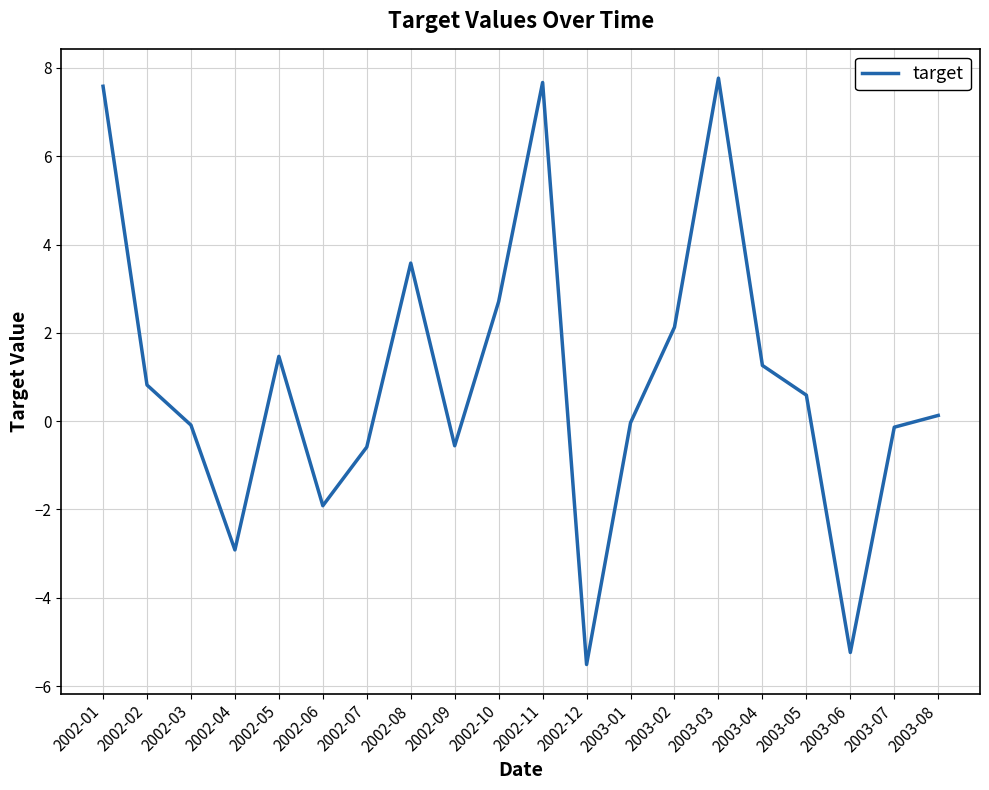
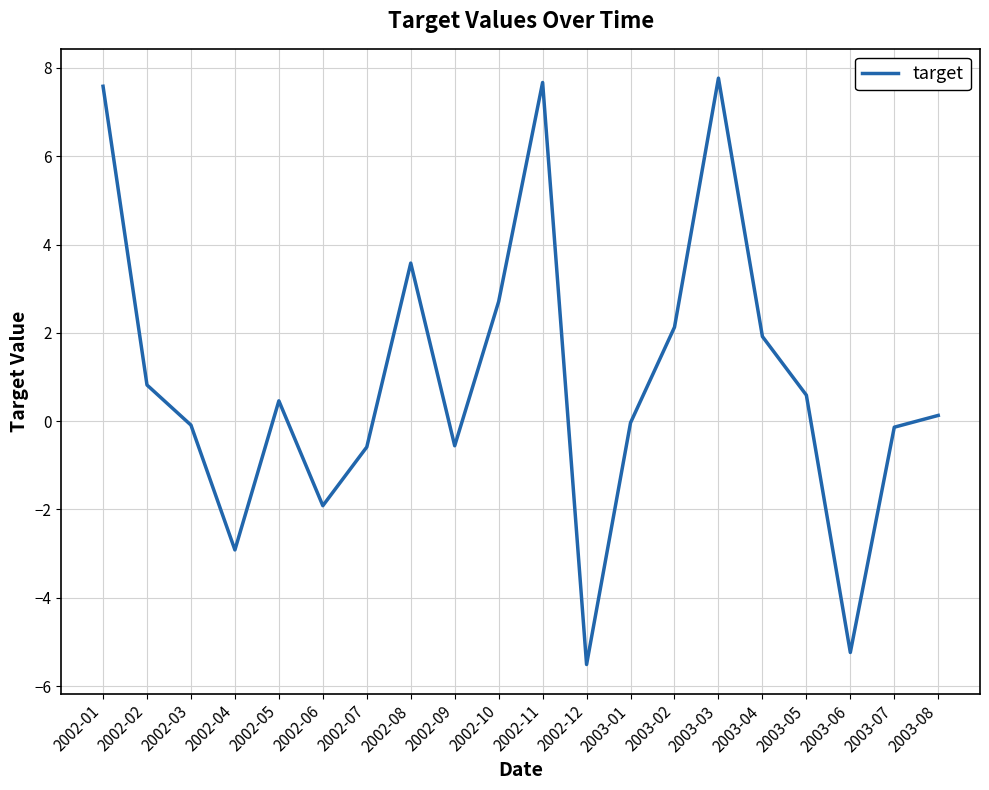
2002-05: 1.5 -> 0.5
2003-04: 1.3 -> 1.9
